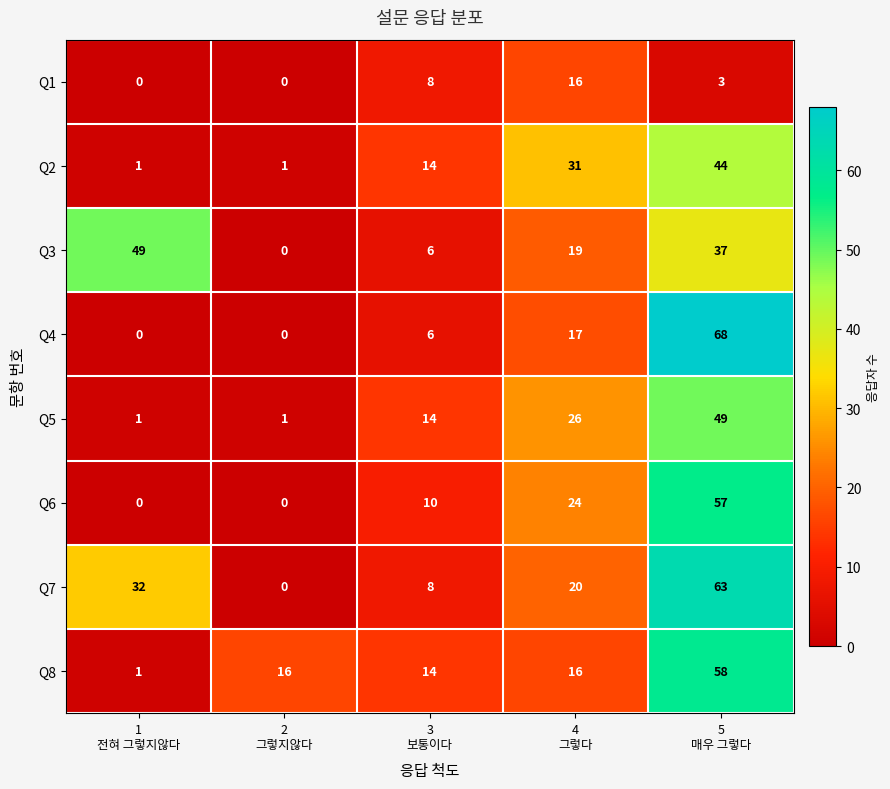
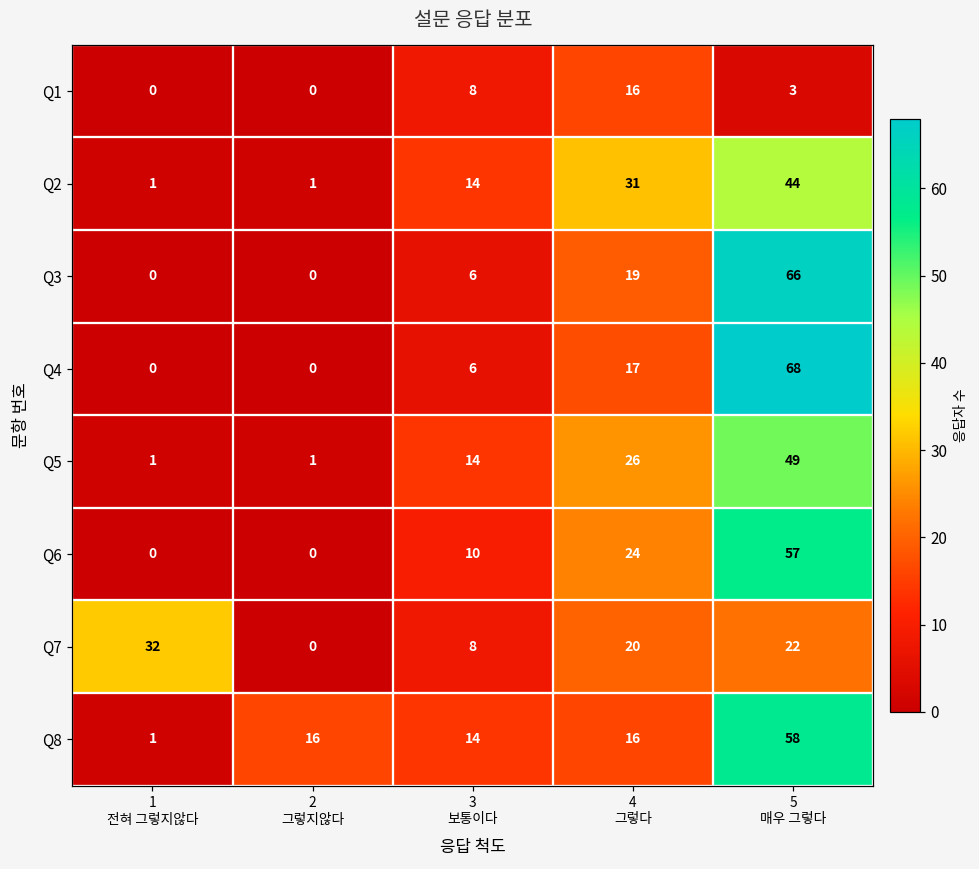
Q3, 1 전혀 그렇지않다: 49 -> 0
Q3, 5 매우 그렇다: 37 -> 66
Q7, 5 매우 그렇다: 63 -> 22
